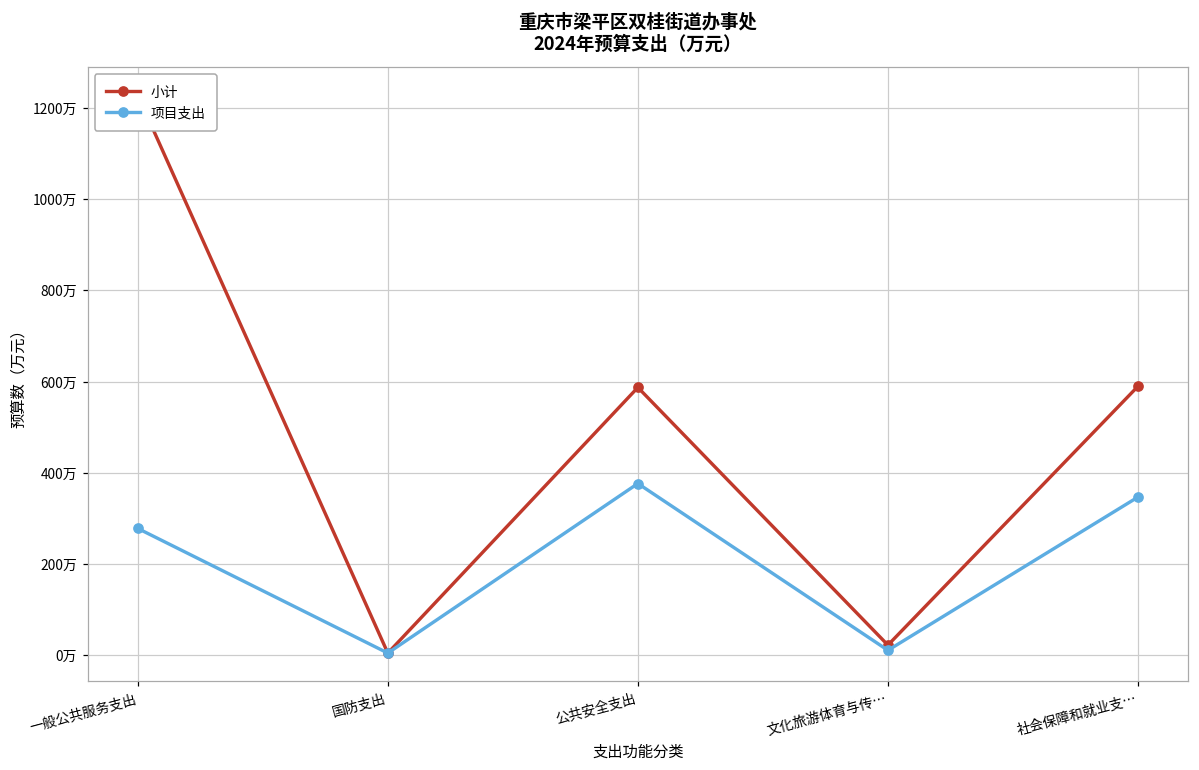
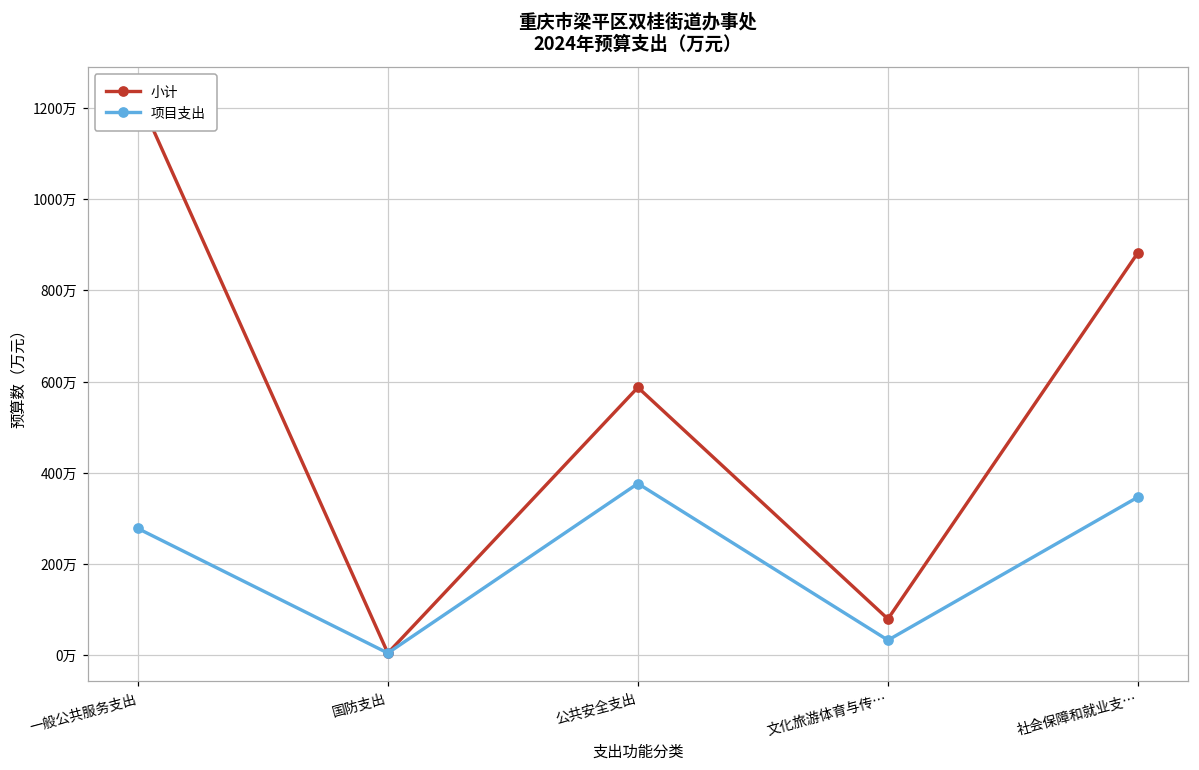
小计, 文化旅游体育与传…: 20万 -> 80万
项目支出, 文化旅游体育与传…: 10万 -> 30万
小计, 社会保障和就业支…: 590万 -> 880万
